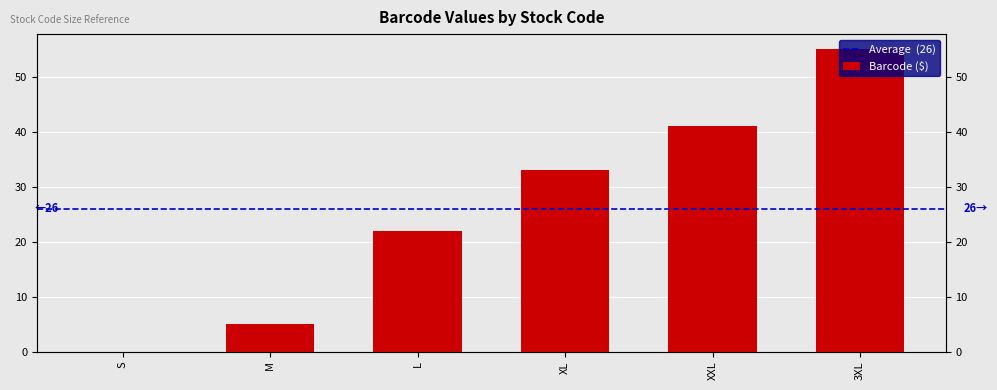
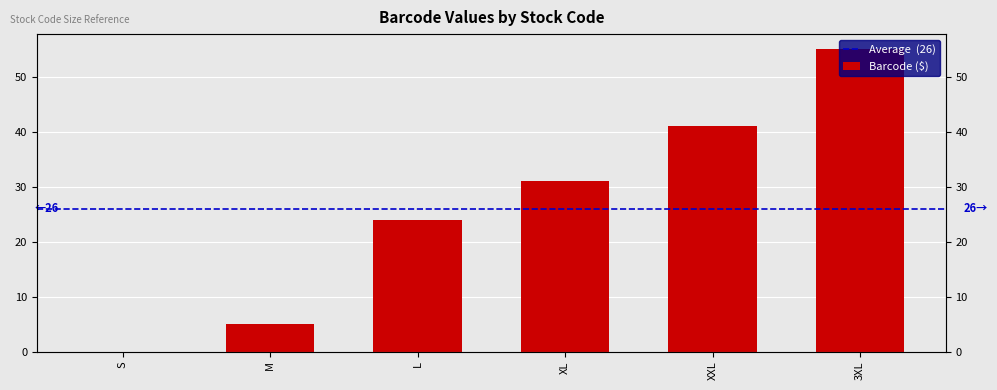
L: 22 -> 24
XL: 33 -> 31
